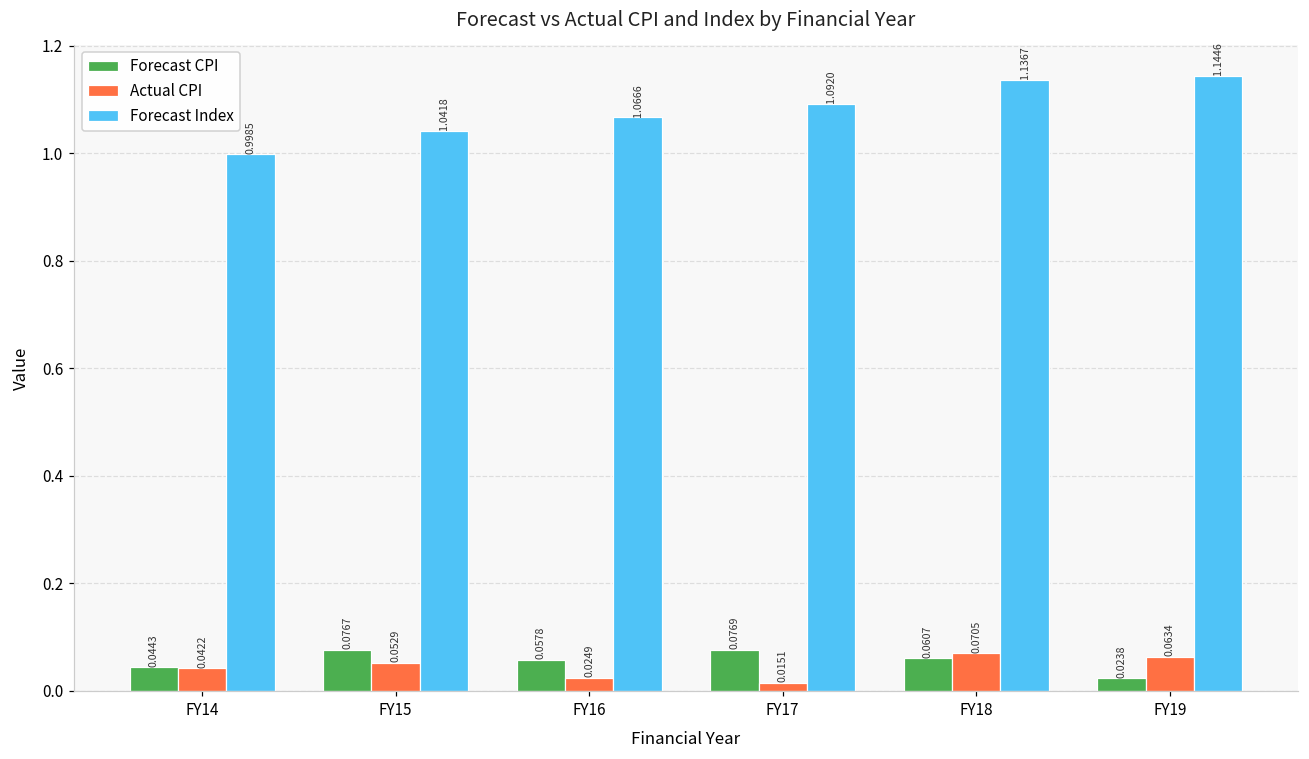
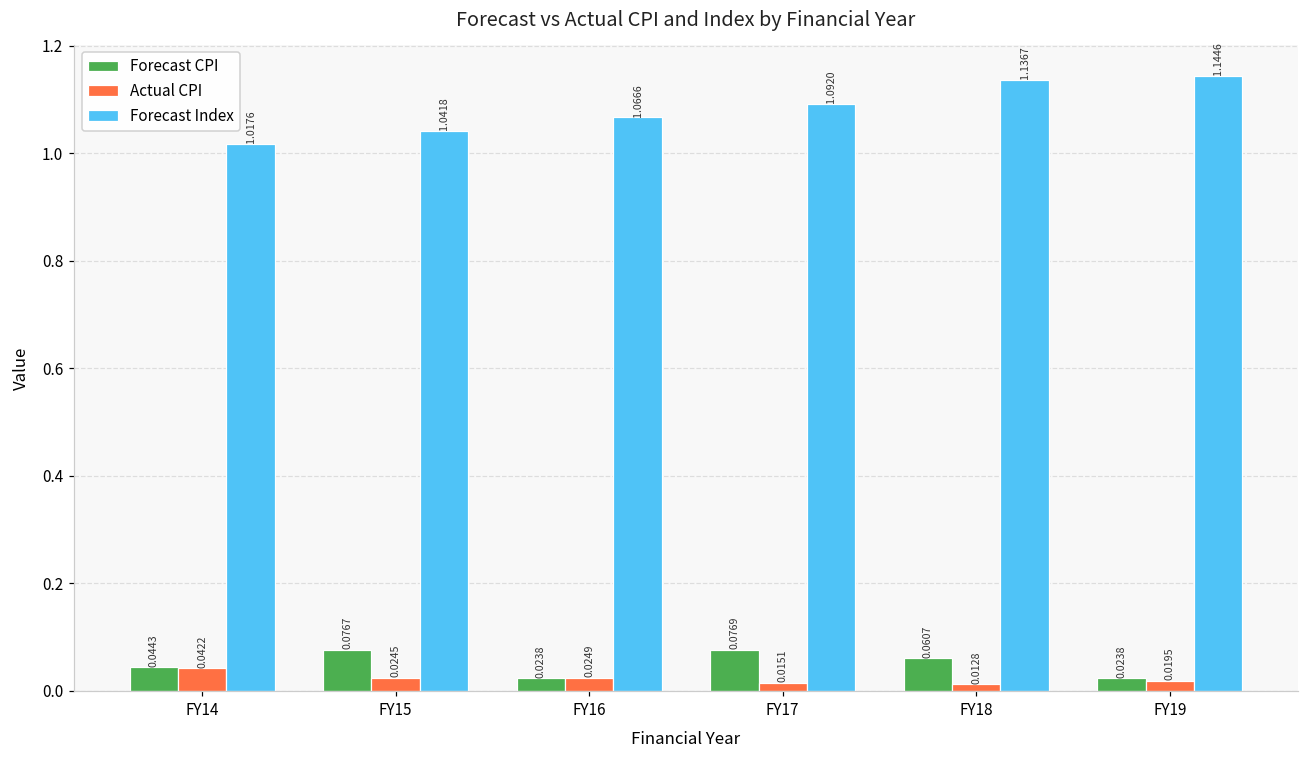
Forecast Index, FY14: 0.9985 -> 1.0176
Actual CPI, FY15: 0.0529 -> 0.0245
Forecast CPI, FY16: 0.0578 -> 0.0238
Actual CPI, FY18: 0.0705 -> 0.0128
Actual CPI, FY19: 0.0634 -> 0.0195
